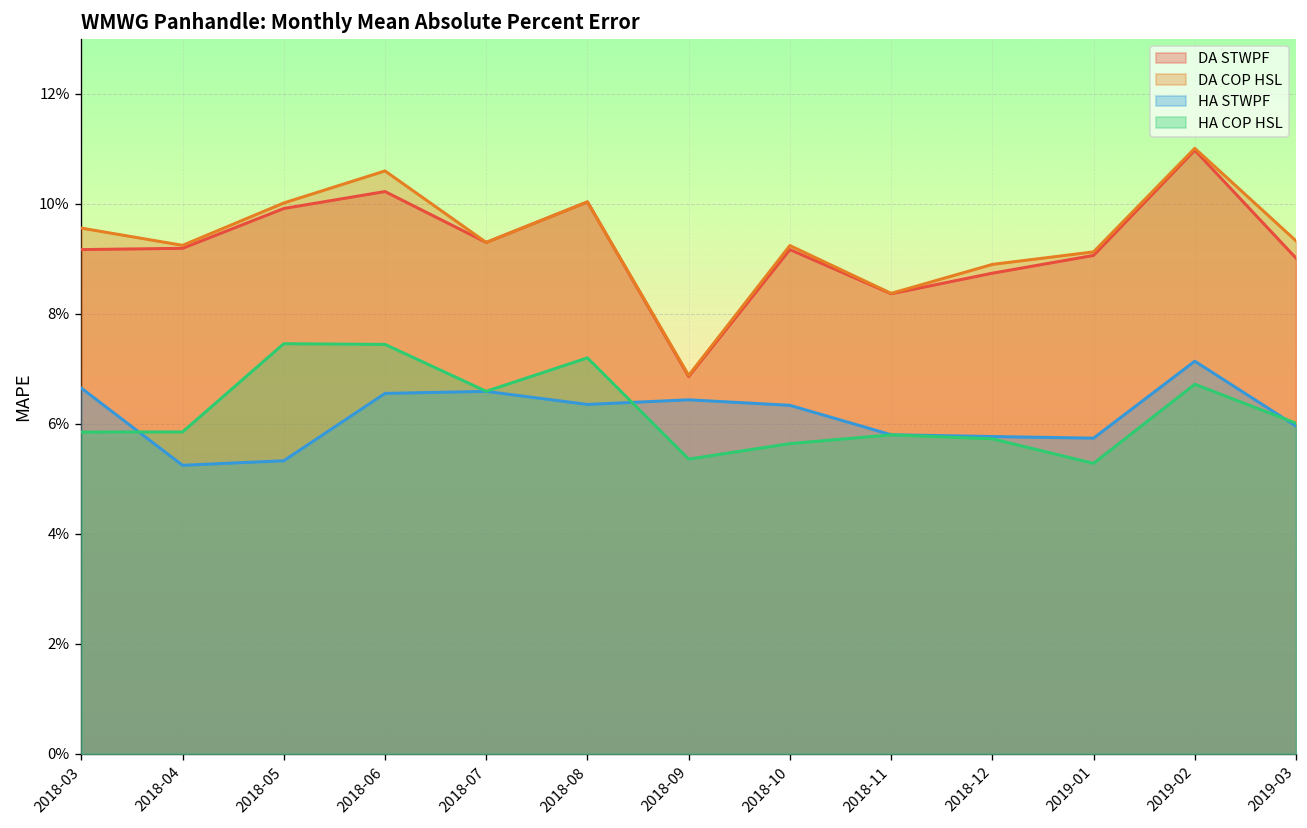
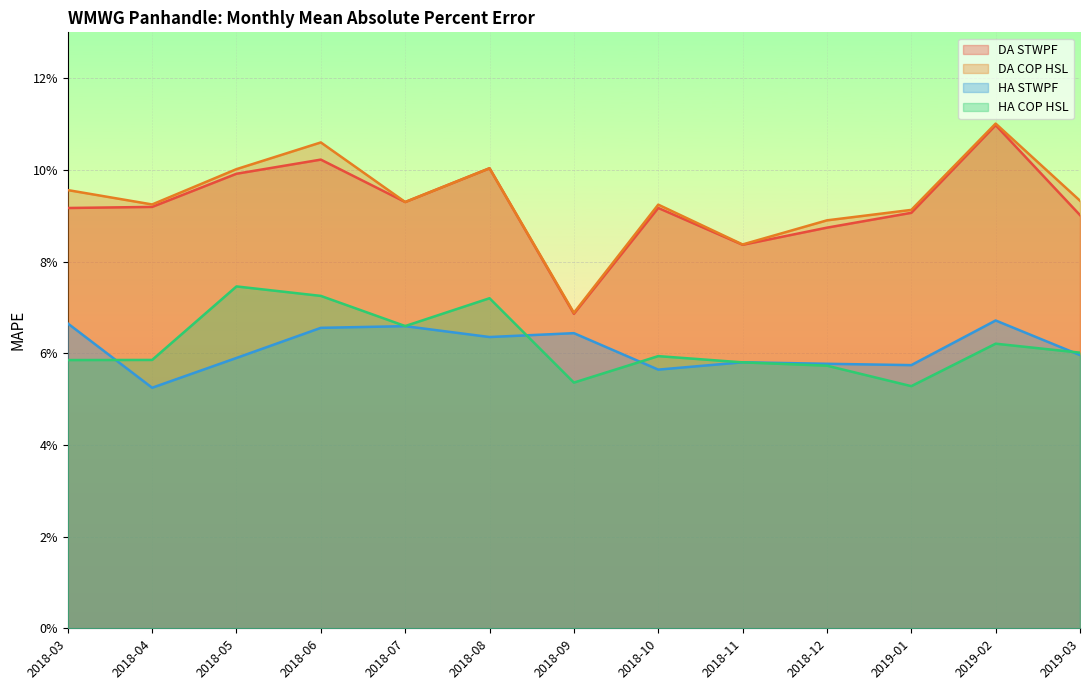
HA STWPF, 2018-05: 5.3% -> 5.9%
HA COP HSL, 2018-06: 7.4% -> 7.3%
HA STWPF, 2018-10: 6.3% -> 5.6%
HA COP HSL, 2018-10: 5.6% -> 5.9%
HA STWPF, 2019-02: 7.1% -> 6.7%
HA COP HSL, 2019-02: 6.7% -> 6.2%
